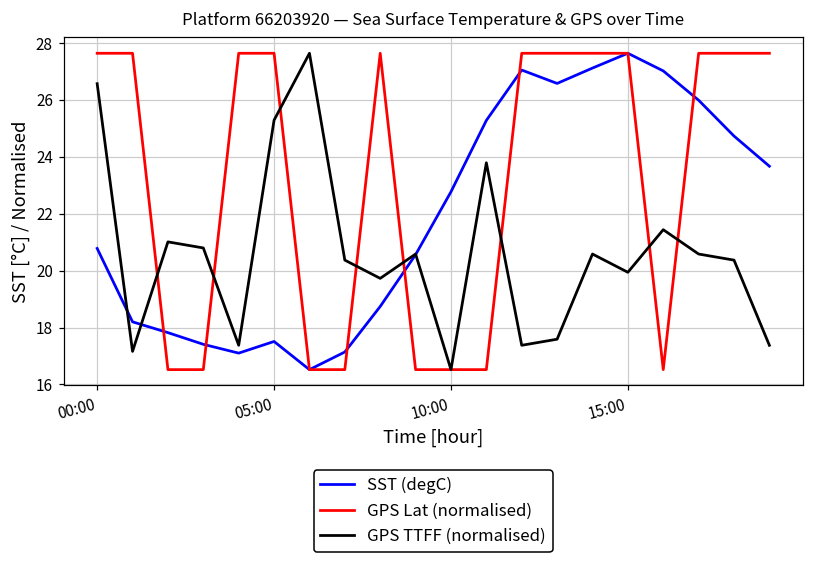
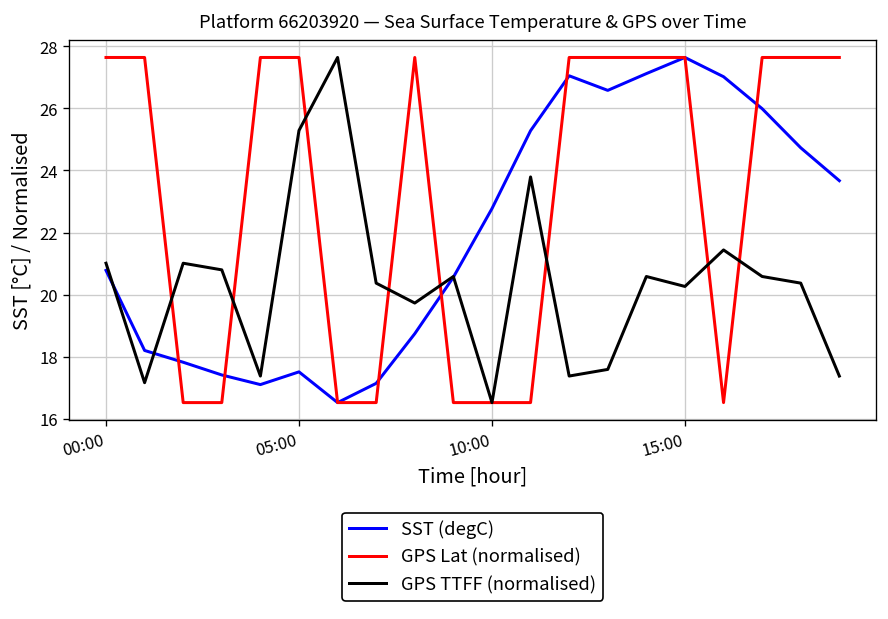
GPS TTFF (normalised), 00:00: 26.6 -> 21.0
GPS TTFF (normalised), 15:00: 19.9 -> 20.3
